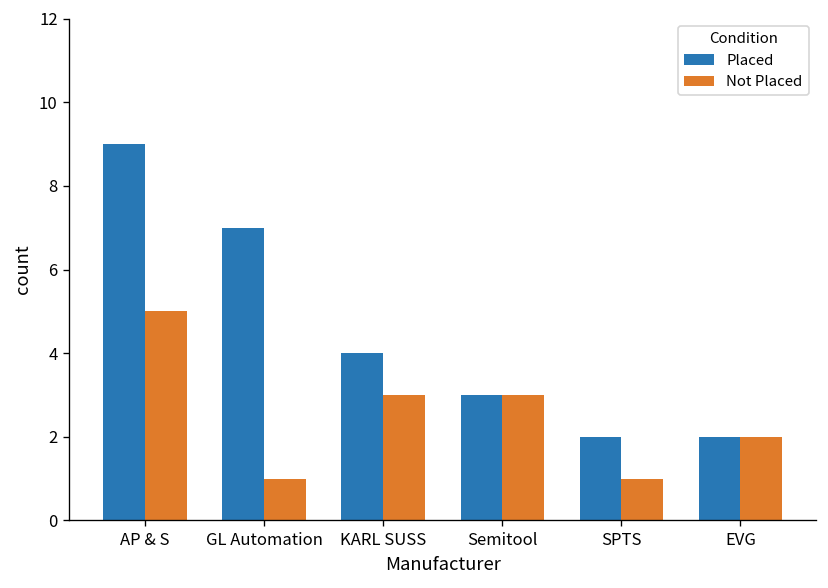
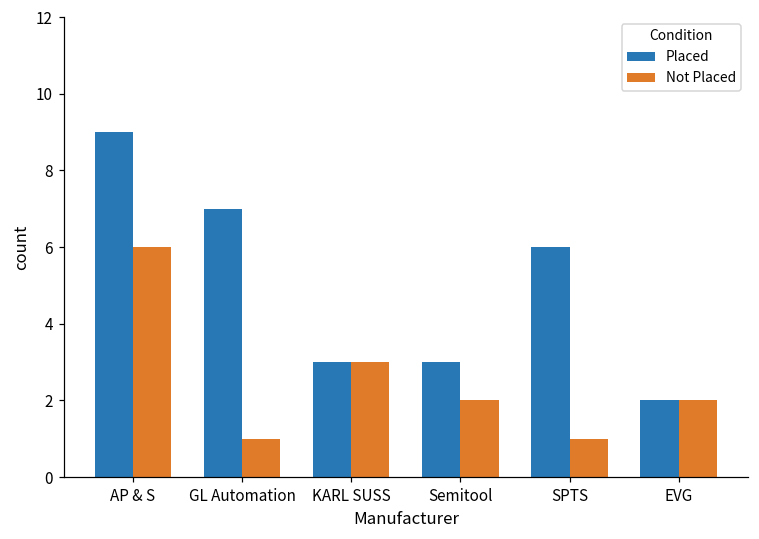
Not Placed, AP & S: 5 -> 6
Placed, KARL SUSS: 4 -> 3
Not Placed, Semitool: 3 -> 2
Placed, SPTS: 2 -> 6
